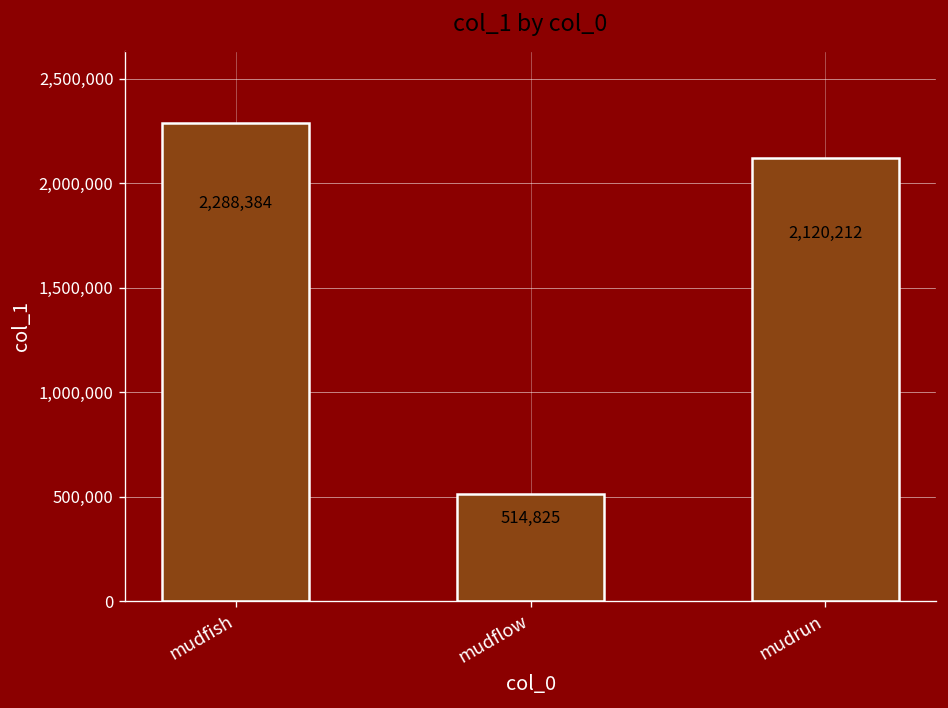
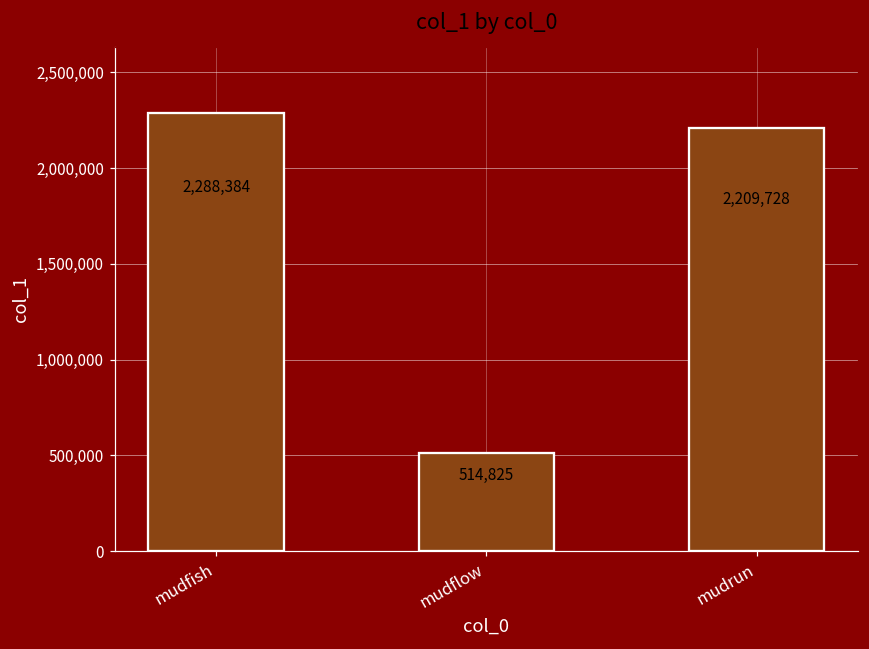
mudrun: 2,120,212 -> 2,209,728
